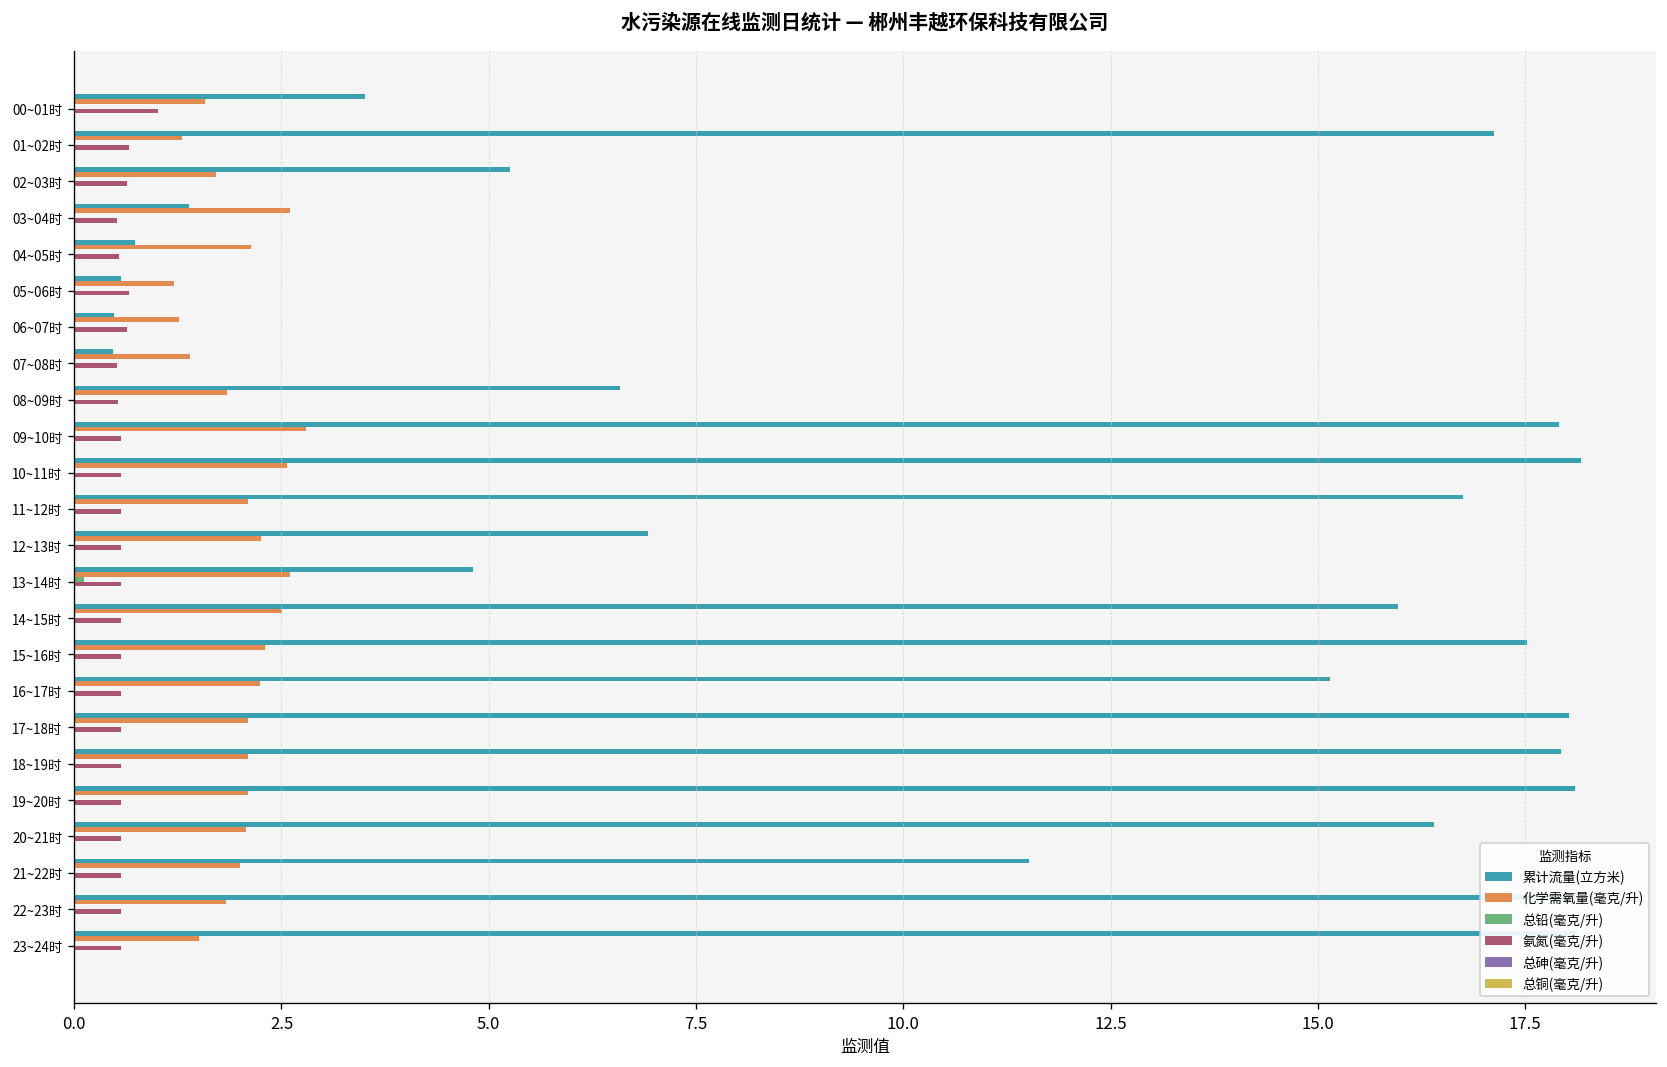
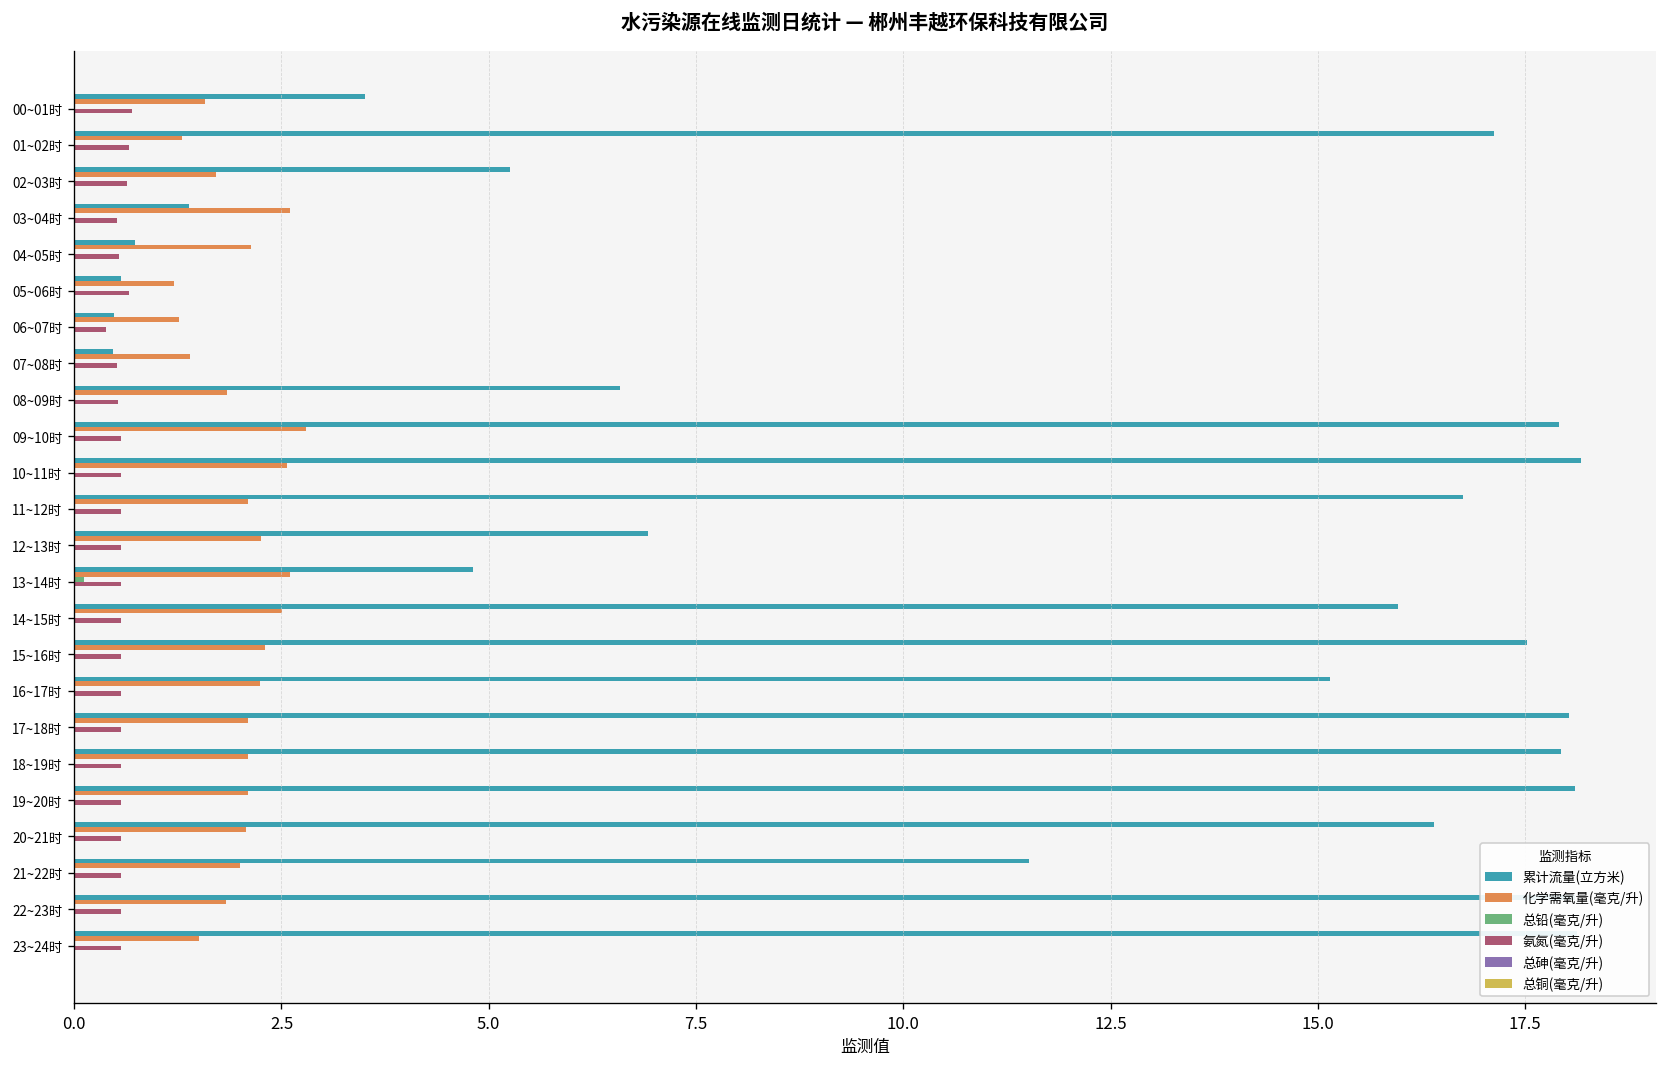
氨氮(毫克/升), 00~01时: 1.0 -> 0.7
氨氮(毫克/升), 06~07时: 0.6 -> 0.4
